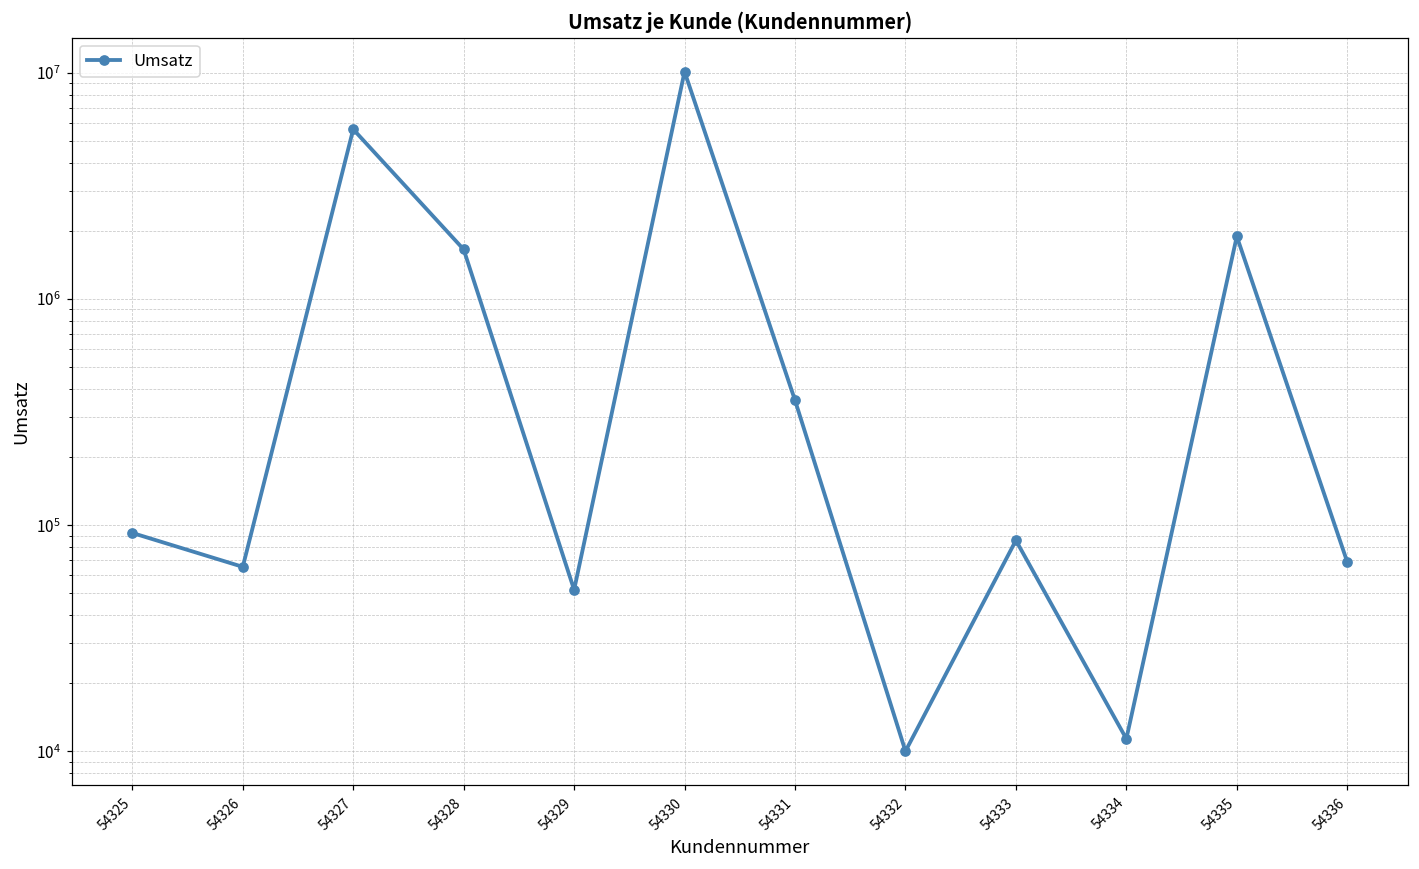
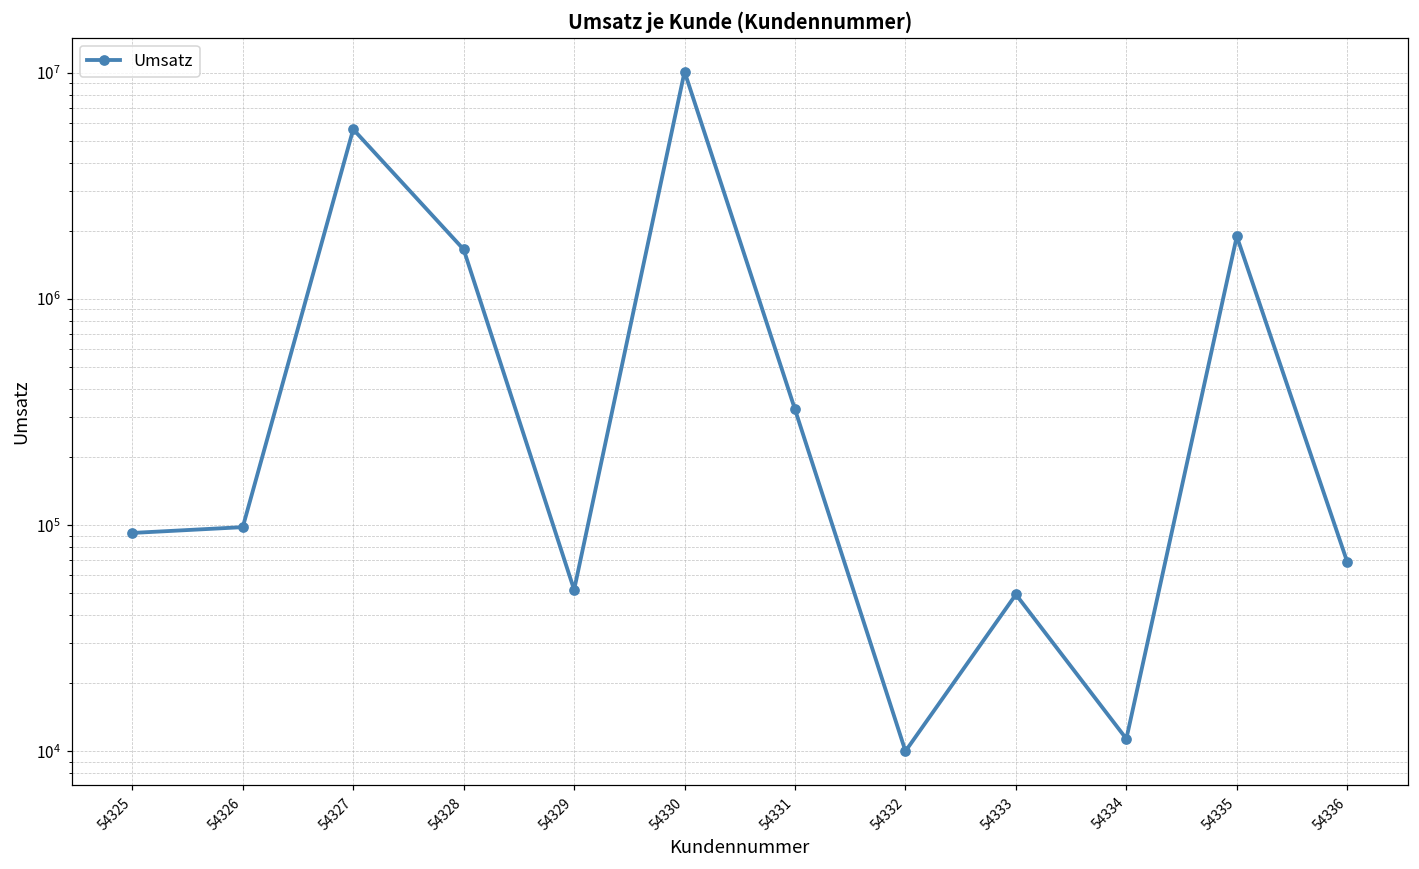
54326: 65000 -> 100000
54331: 360000 -> 330000
54333: 86000 -> 49000
